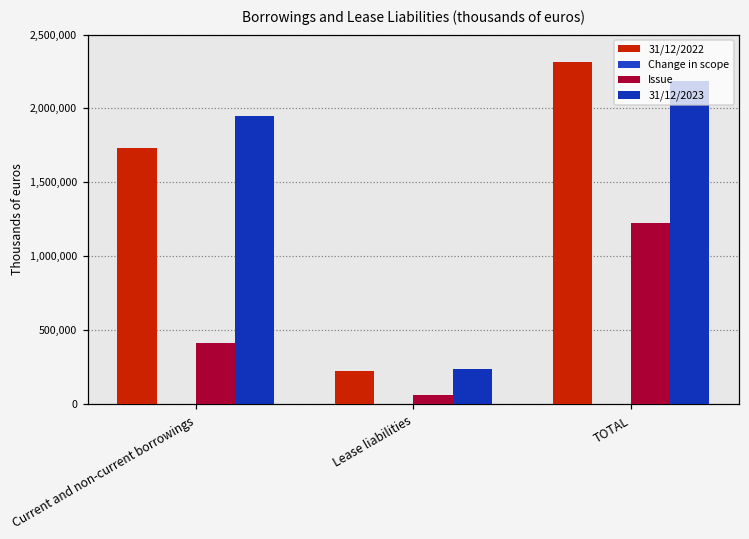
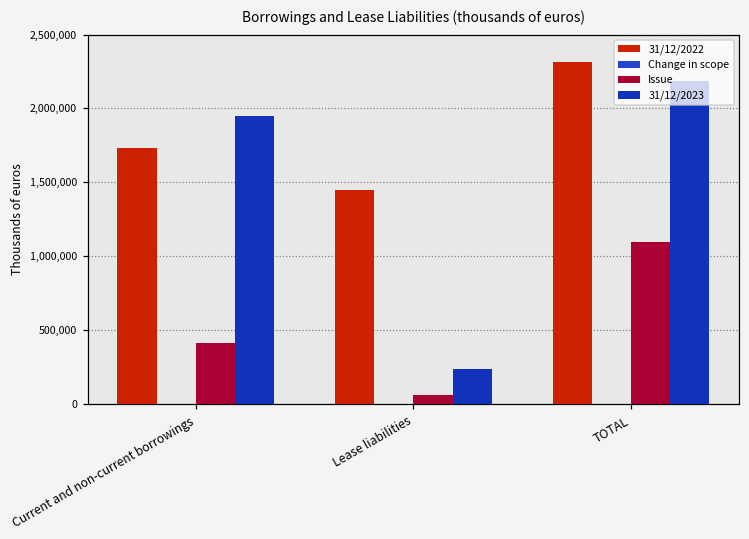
31/12/2022, Lease liabilities: 220,000 -> 1,450,000
Issue, TOTAL: 1,230,000 -> 1,100,000
